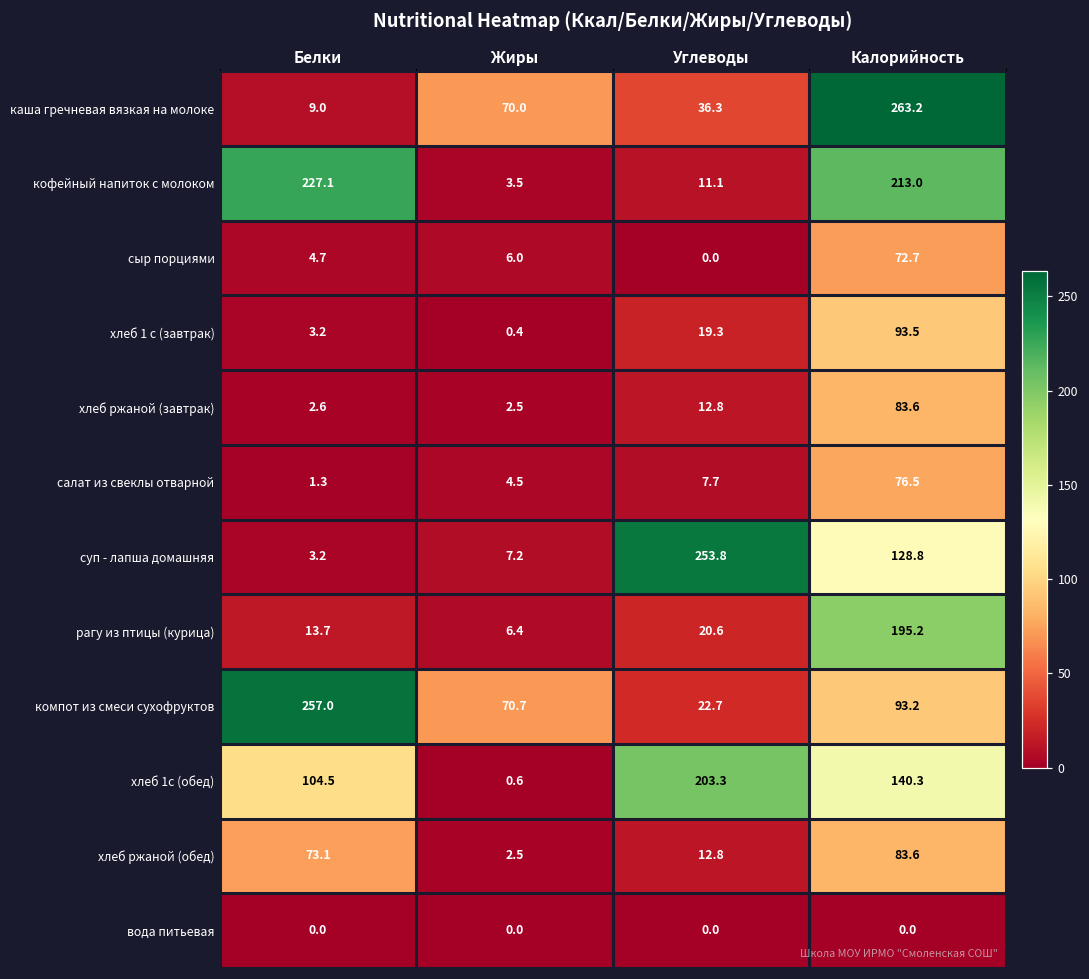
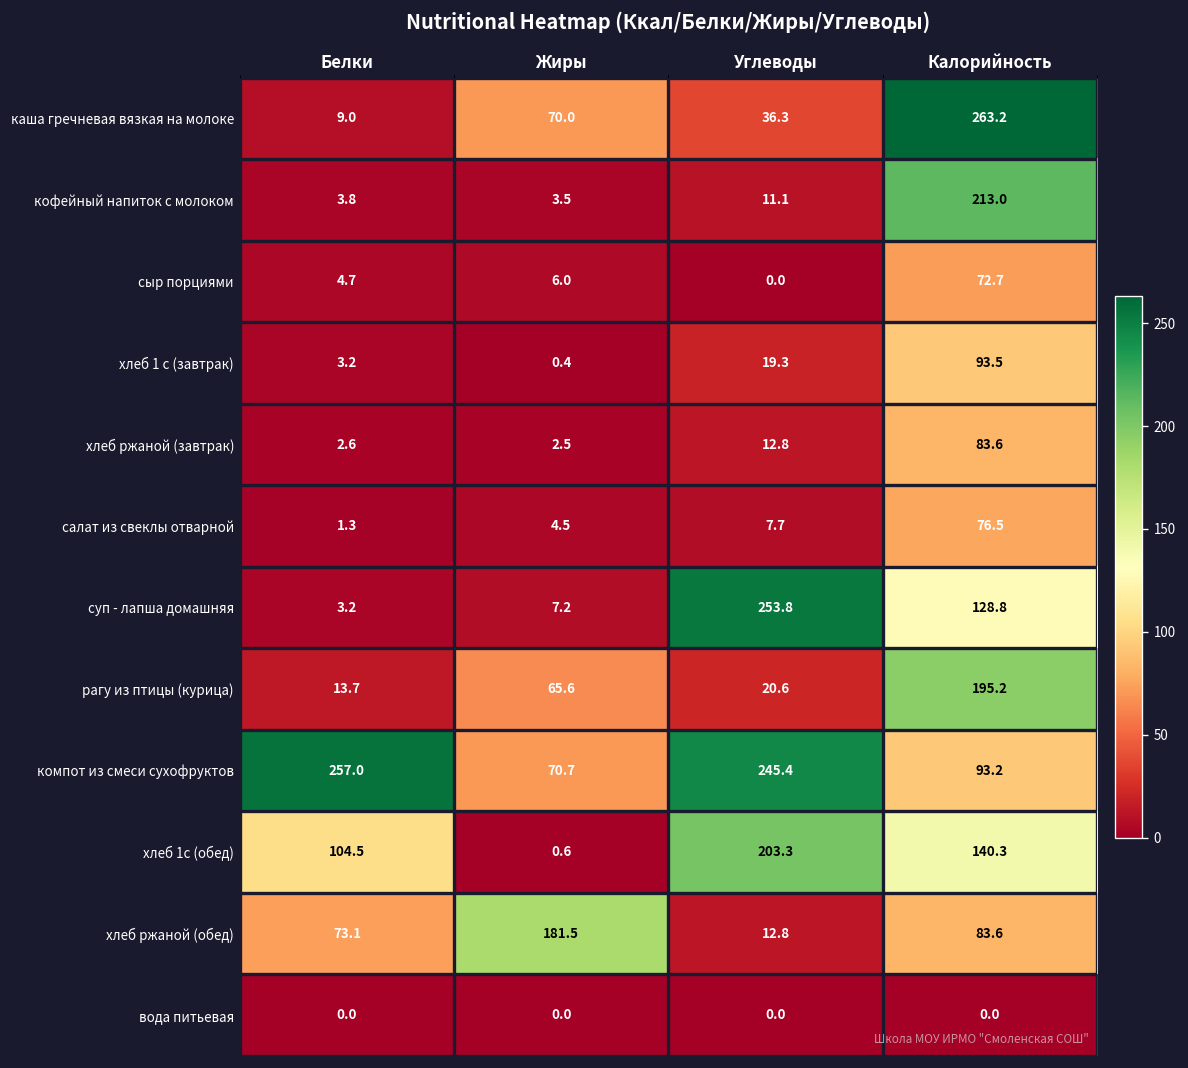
кофейный напиток с молоком, Белки: 227.1 -> 3.8
рагу из птицы (курица), Жиры: 6.4 -> 65.6
компот из смеси сухофруктов, Углеводы: 22.7 -> 245.4
хлеб ржаной (обед), Жиры: 2.5 -> 181.5
